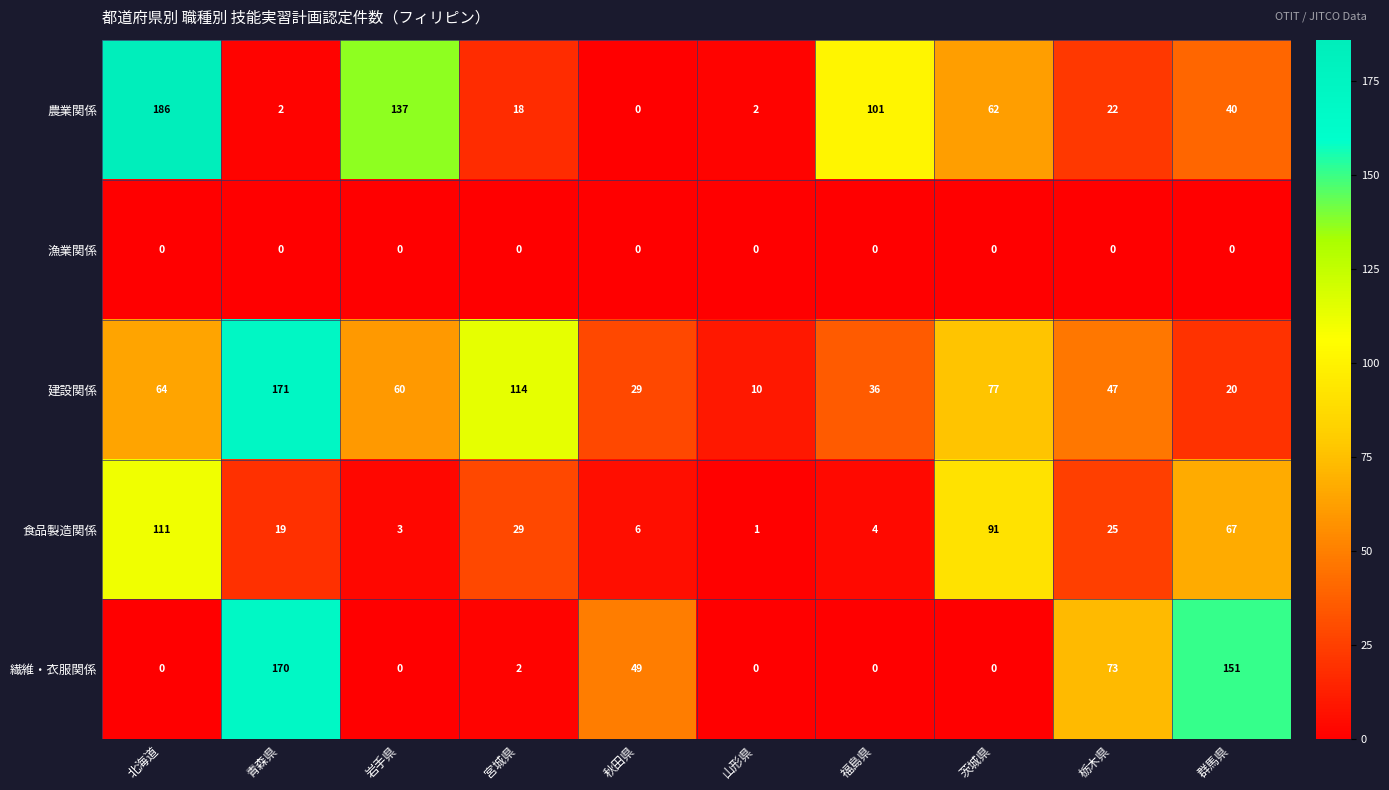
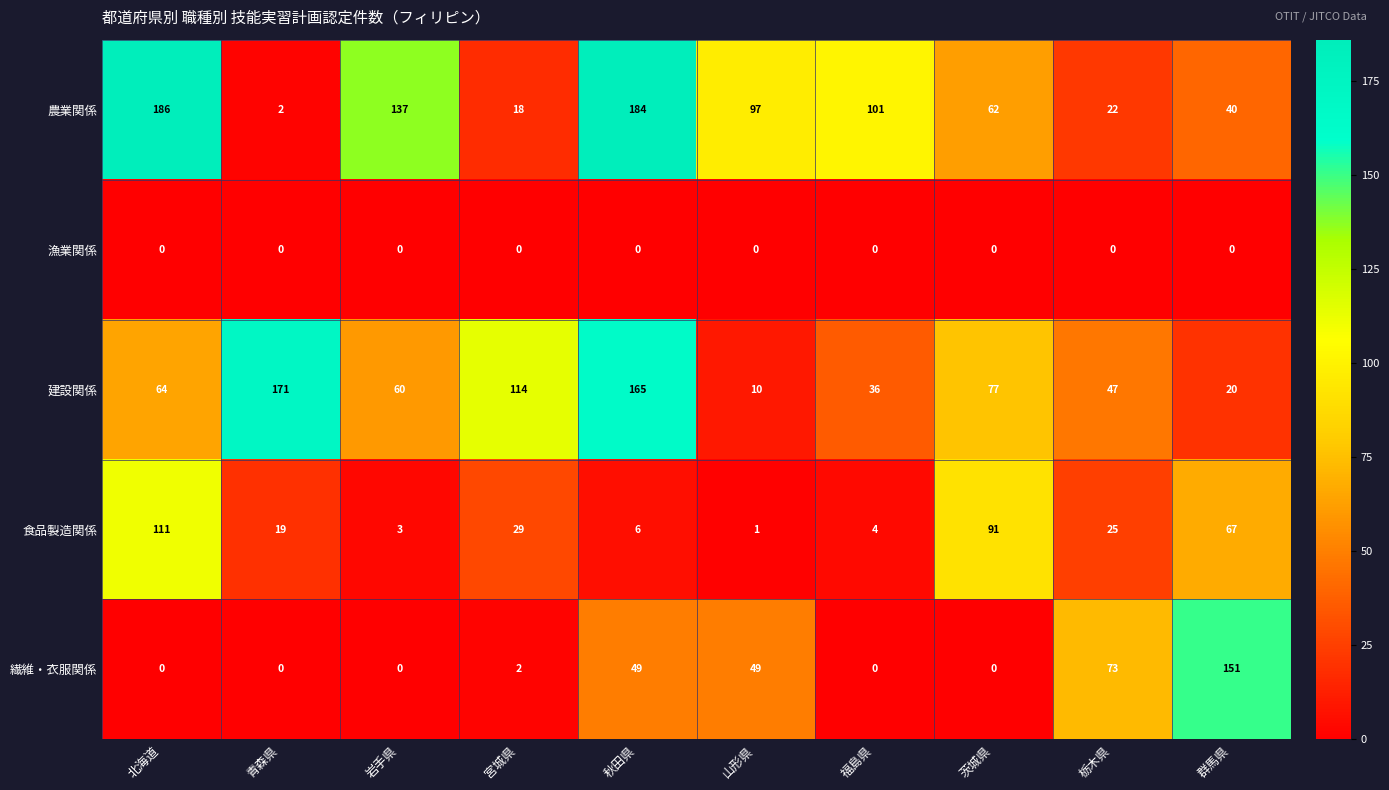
農業関係, 秋田県: 0 -> 184
農業関係, 山形県: 2 -> 97
建設関係, 秋田県: 29 -> 165
繊維・衣服関係, 青森県: 170 -> 0
繊維・衣服関係, 山形県: 0 -> 49
